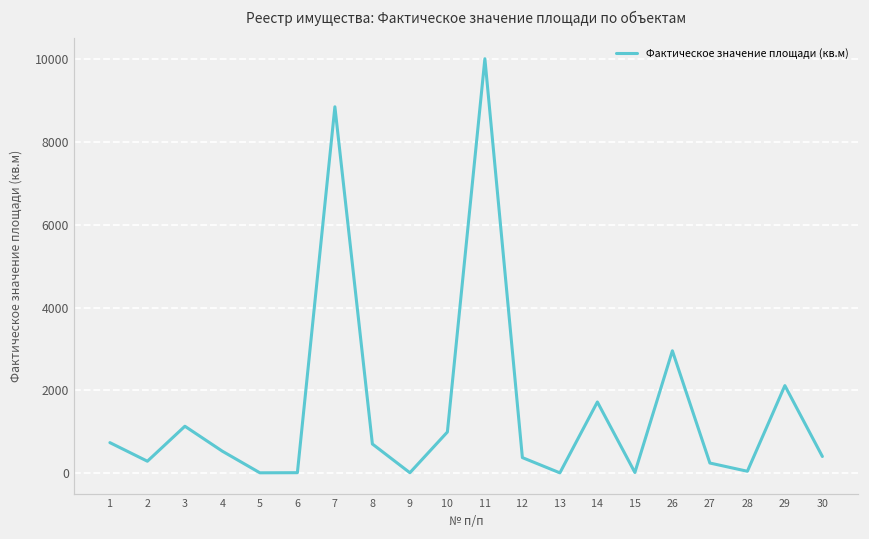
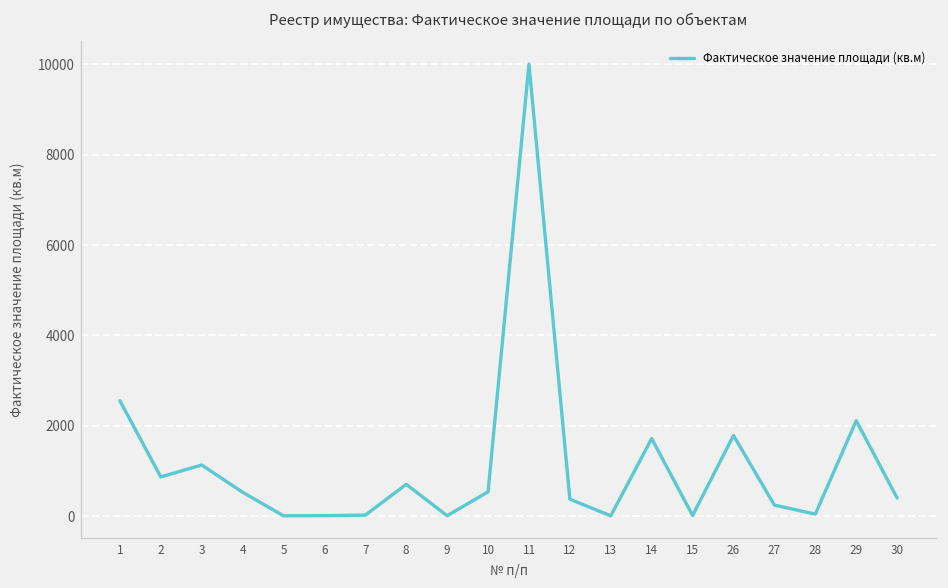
1: 700 -> 2600
2: 300 -> 900
7: 8800 -> 0
10: 1000 -> 500
26: 3000 -> 1800
